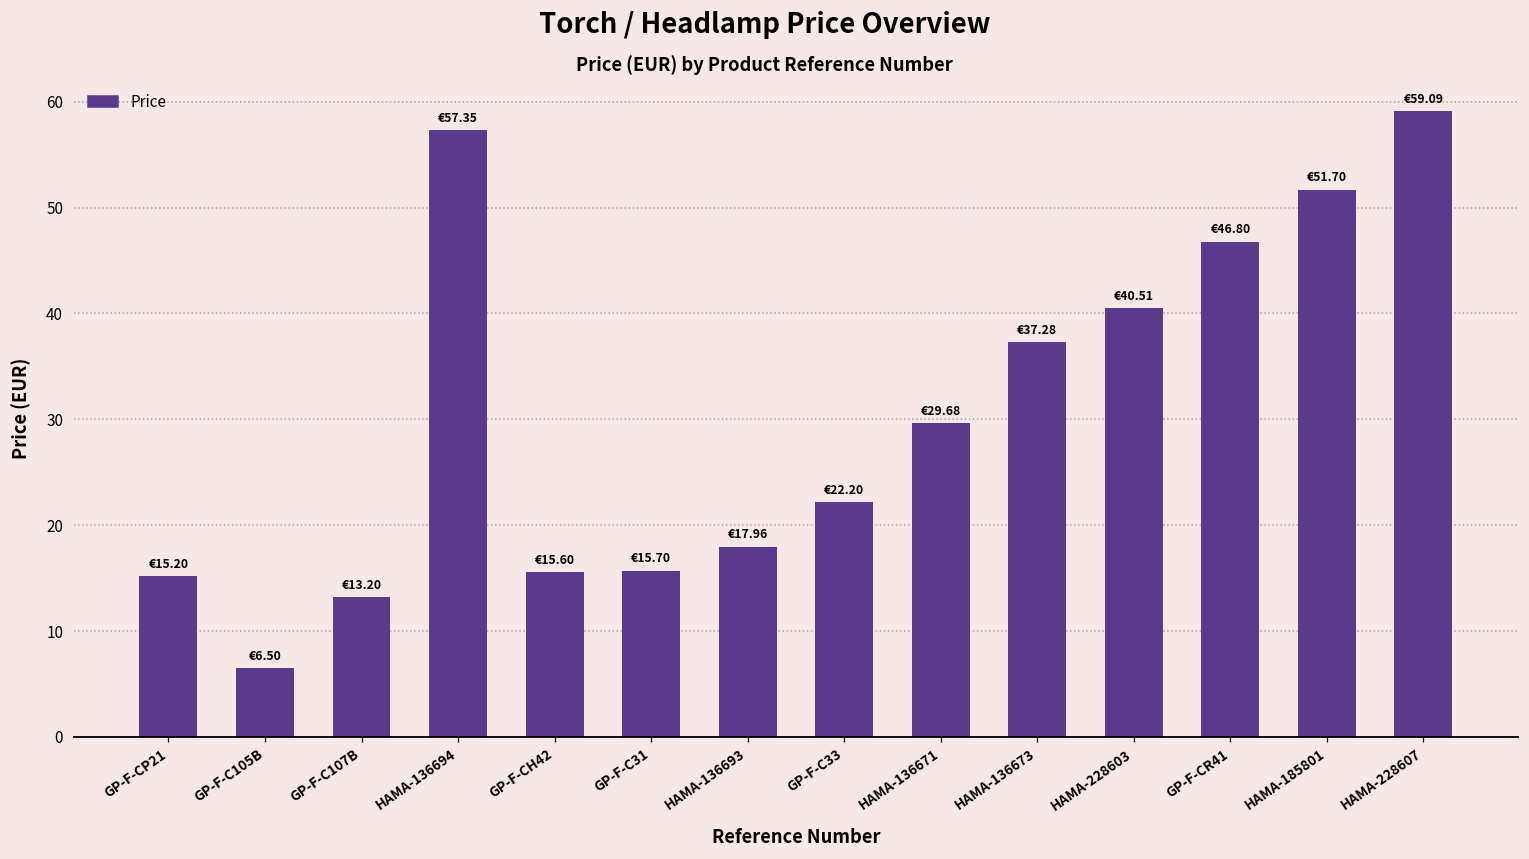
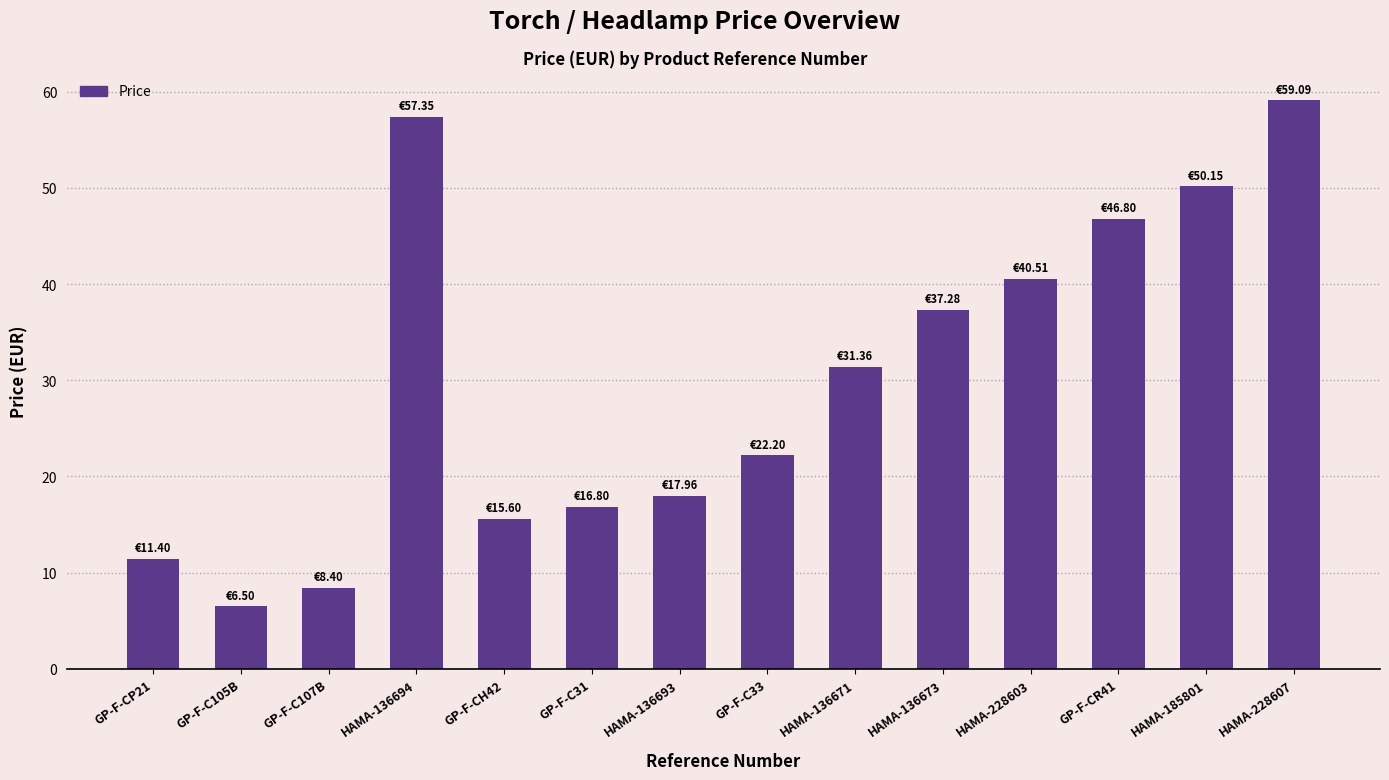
GP-F-CP21: €15.20 -> €11.40
GP-F-C107B: €13.20 -> €8.40
GP-F-C31: €15.70 -> €16.80
HAMA-136671: €29.68 -> €31.36
HAMA-185801: €51.70 -> €50.15
